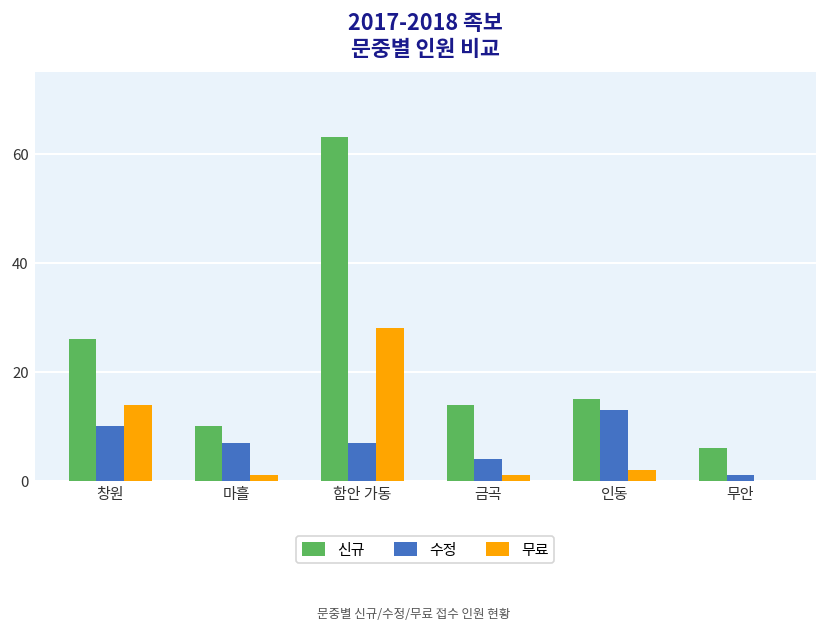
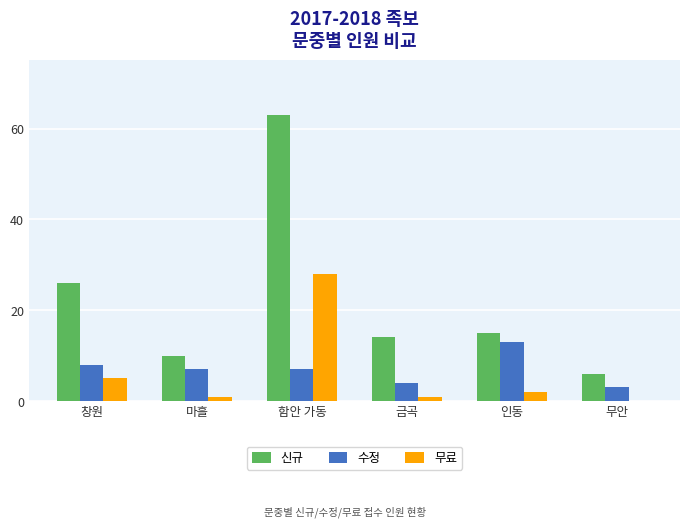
수정, 창원: 10 -> 8
무료, 창원: 14 -> 5
수정, 무안: 1 -> 3
